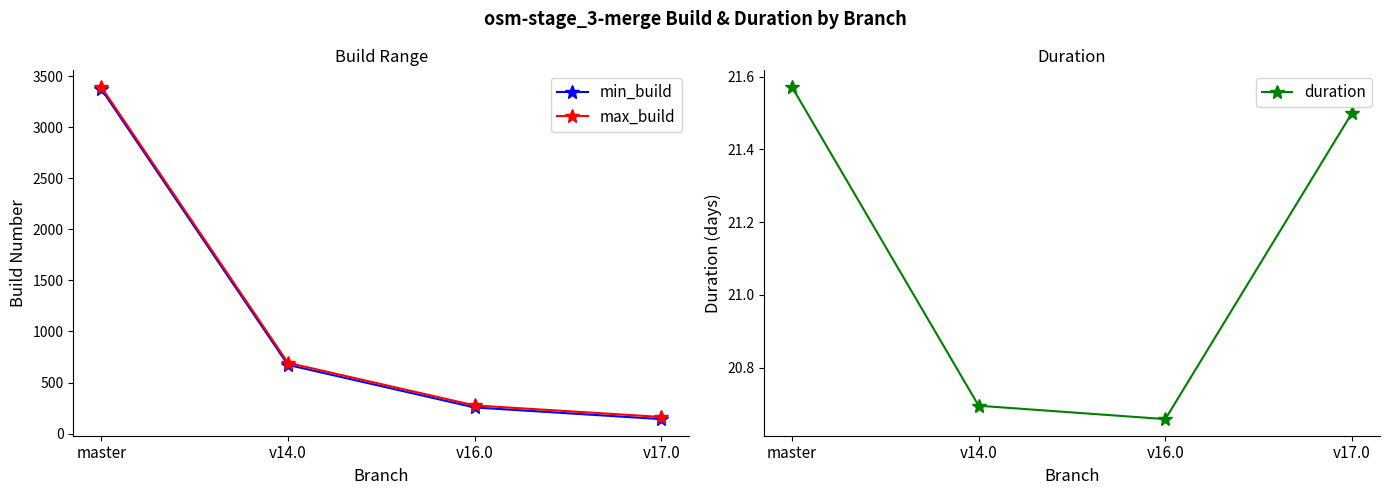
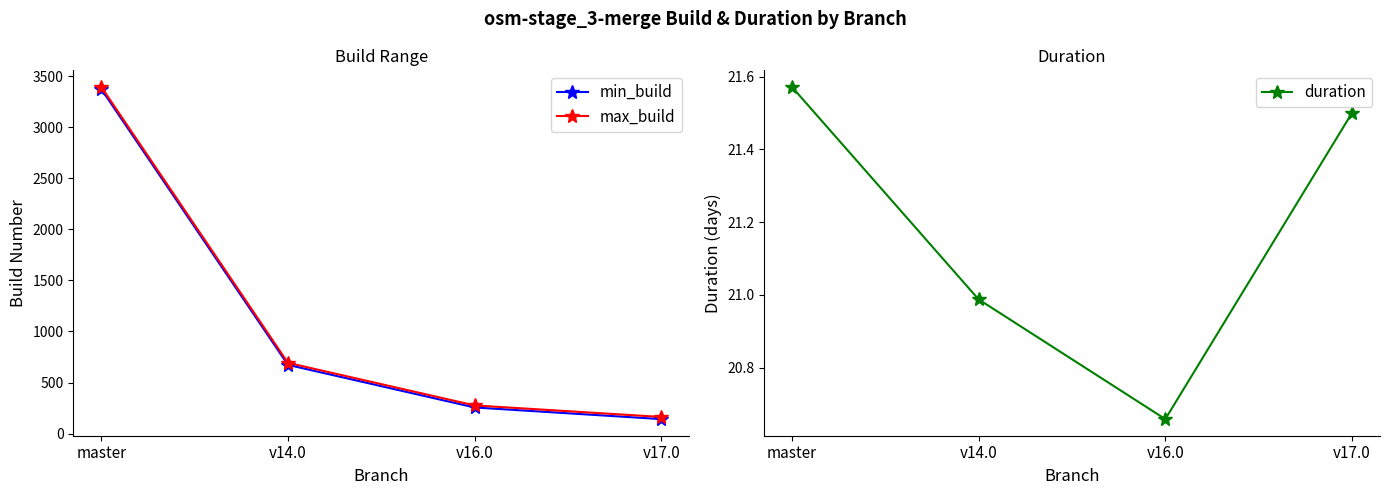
Duration, v14.0: 20.70 -> 20.99
